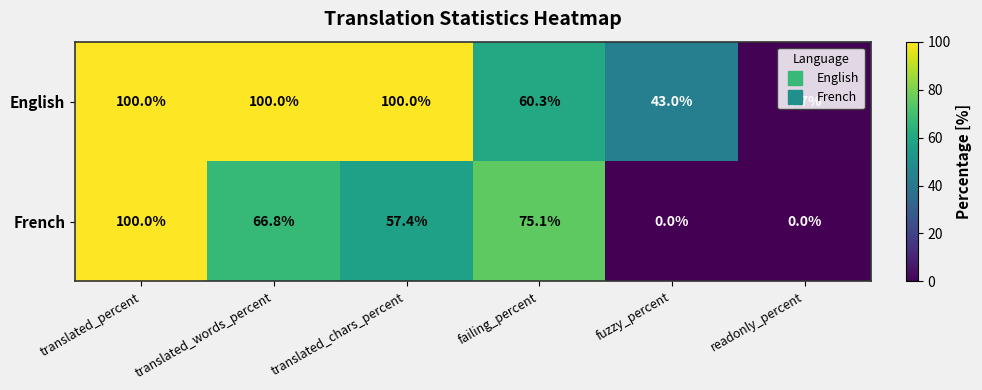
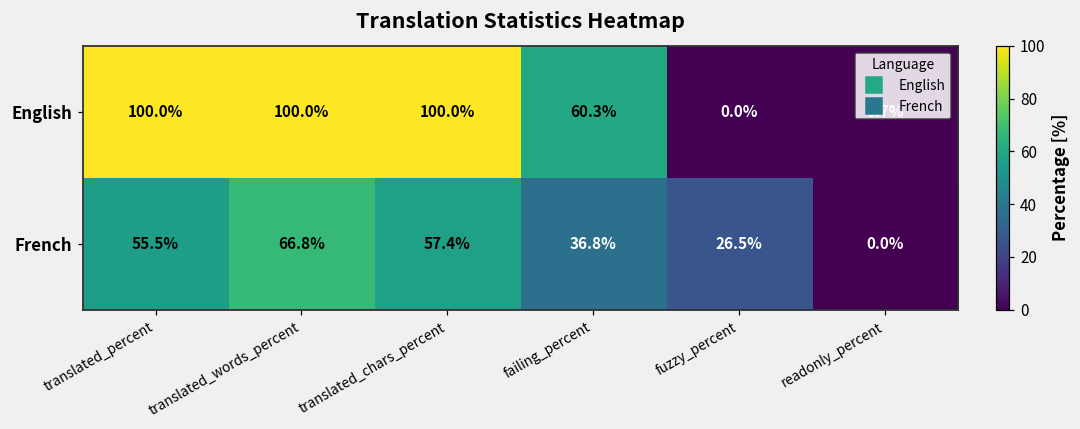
English, fuzzy_percent: 43.0% -> 0.0%
French, translated_percent: 100.0% -> 55.5%
French, failing_percent: 75.1% -> 36.8%
French, fuzzy_percent: 0.0% -> 26.5%
